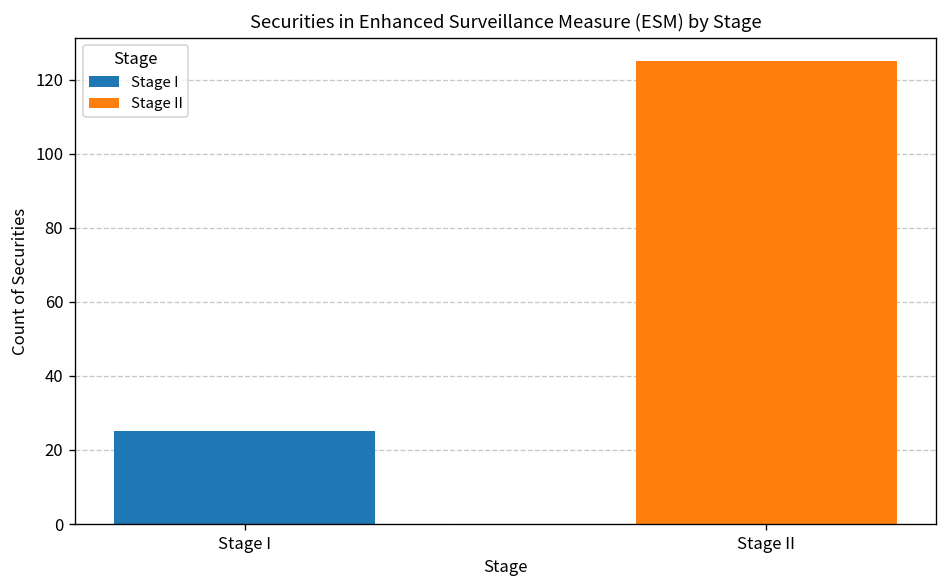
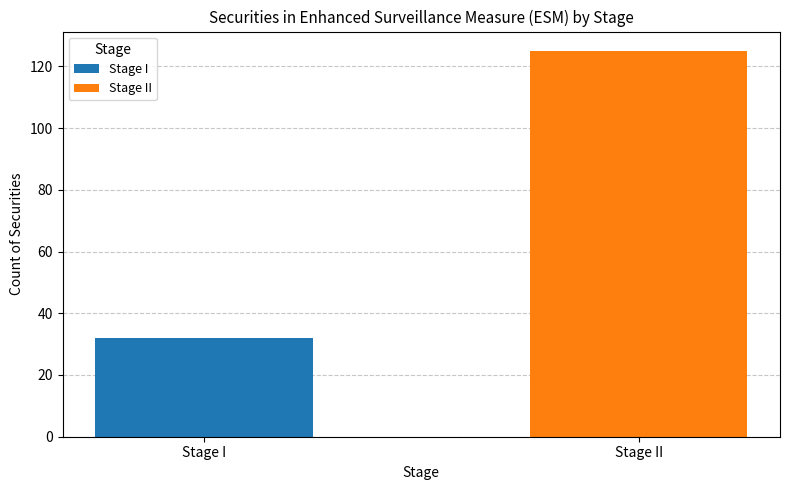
Stage I: 25 -> 32
